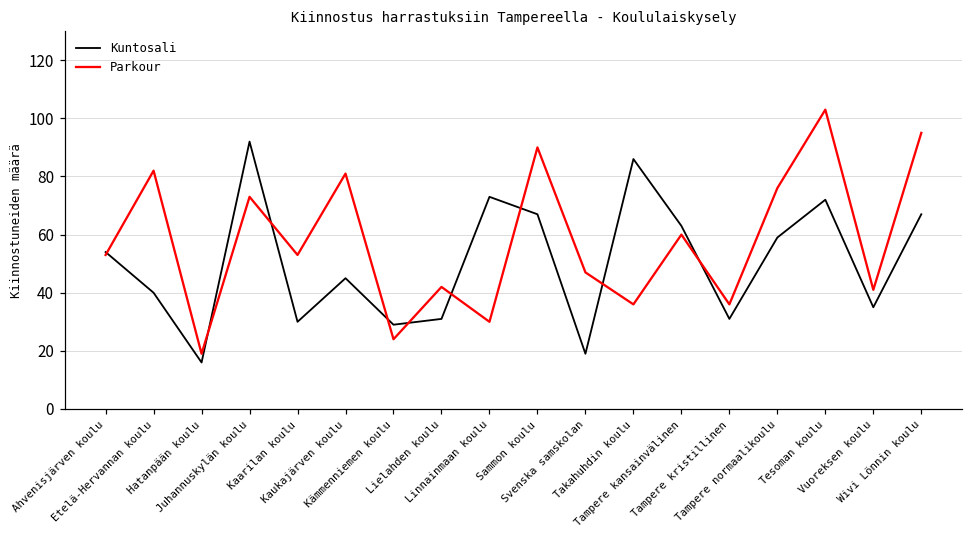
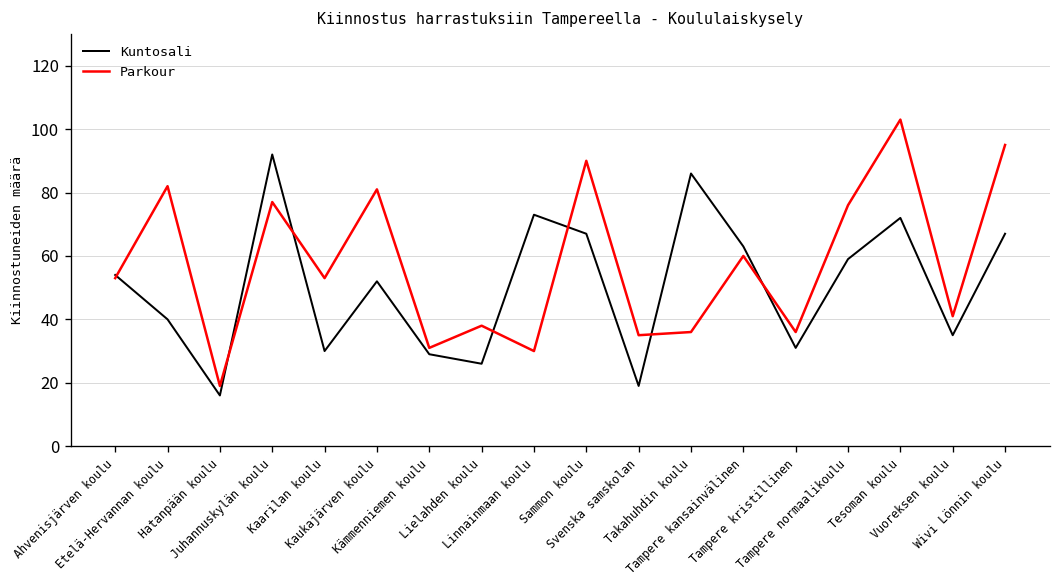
Parkour, Juhannuskylän koulu: 73 -> 77
Kuntosali, Kaukajärven koulu: 45 -> 52
Parkour, Kämmenniemen koulu: 24 -> 31
Kuntosali, Lielahden koulu: 31 -> 26
Parkour, Lielahden koulu: 42 -> 38
Parkour, Svenska samskolan: 47 -> 35
